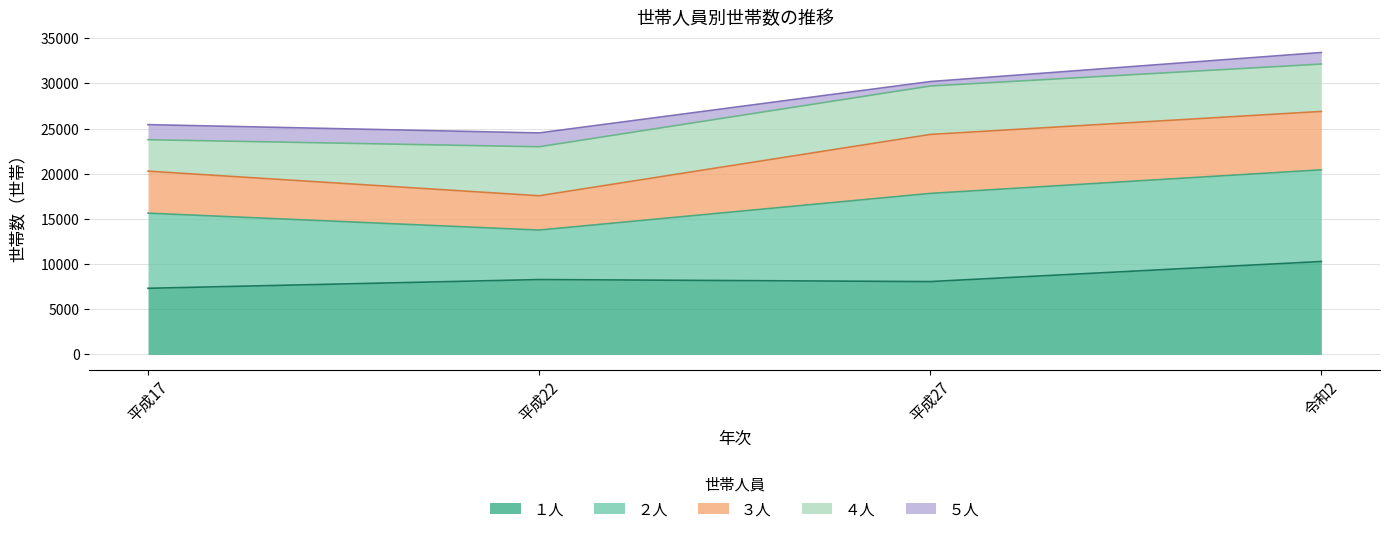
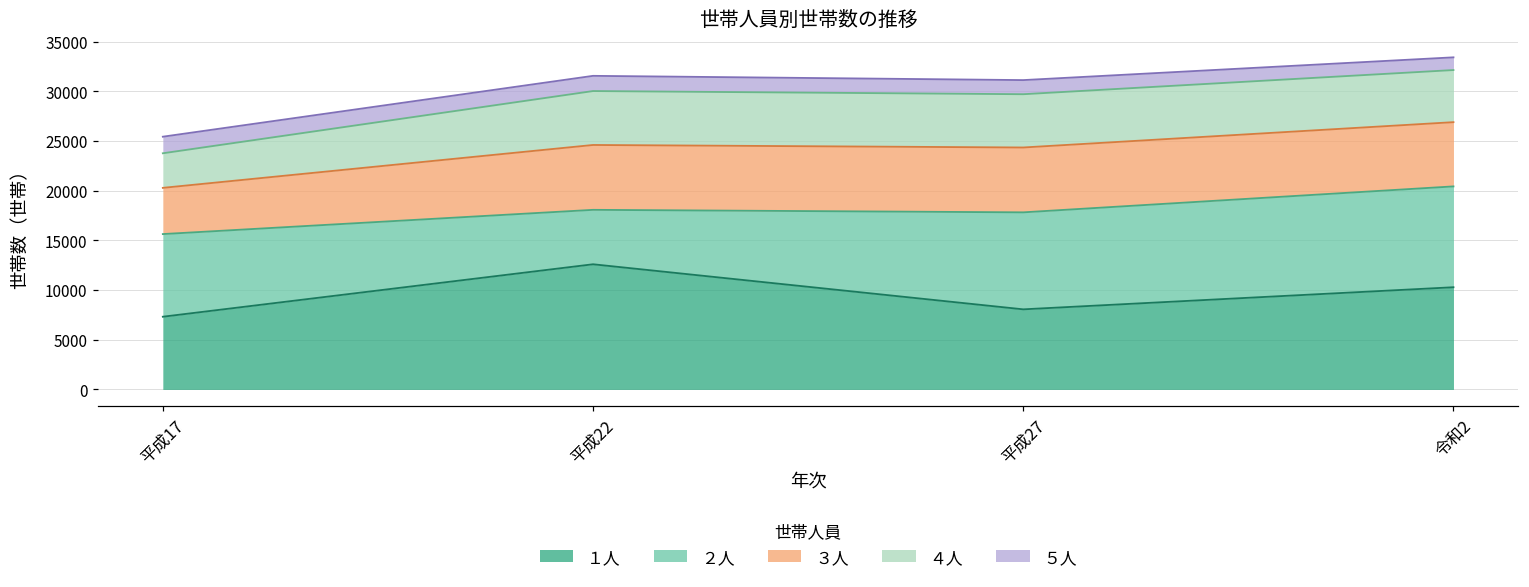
１人, 平成22: 8000 -> 13000
３人, 平成22: 4000 -> 7000
５人, 平成27: 0 -> 1000
